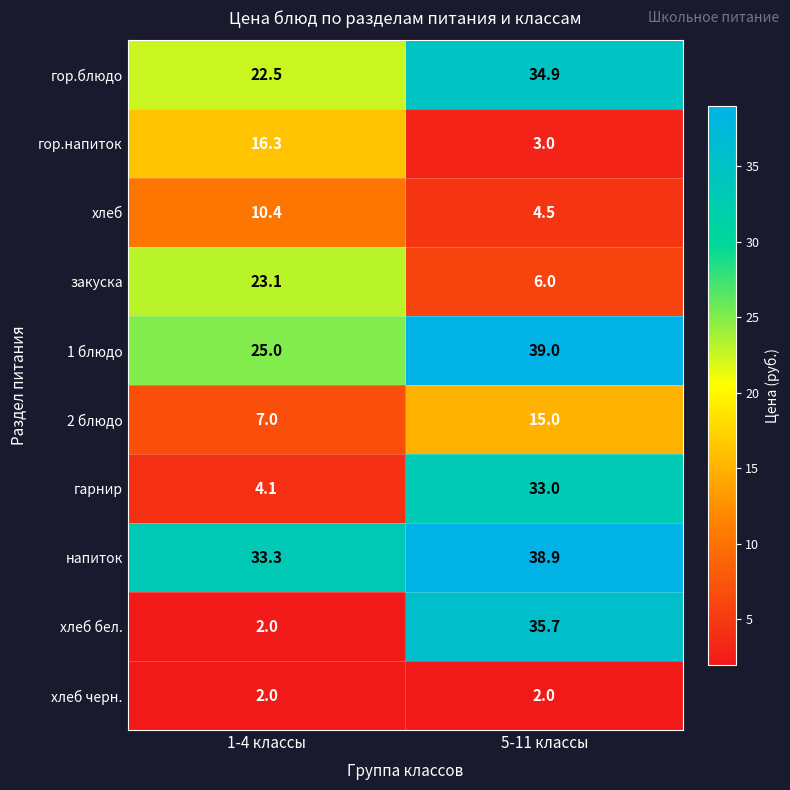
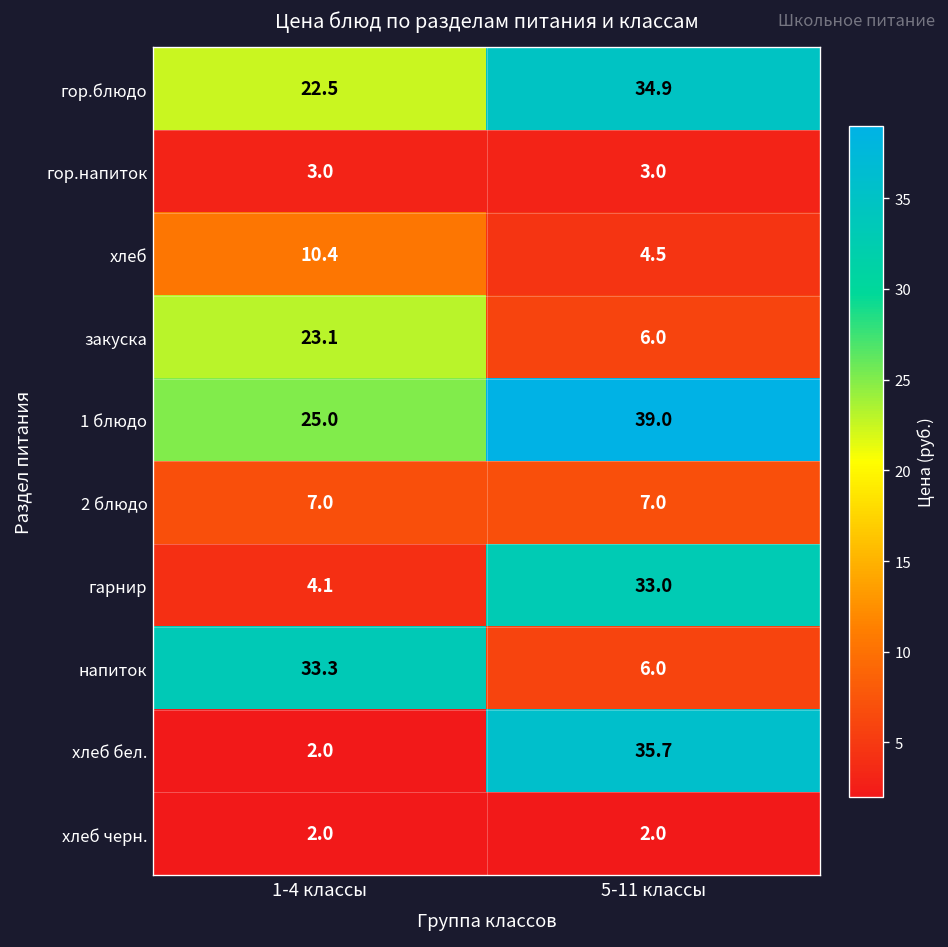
гор.напиток, 1-4 классы: 16.3 -> 3.0
2 блюдо, 5-11 классы: 15.0 -> 7.0
напиток, 5-11 классы: 38.9 -> 6.0
